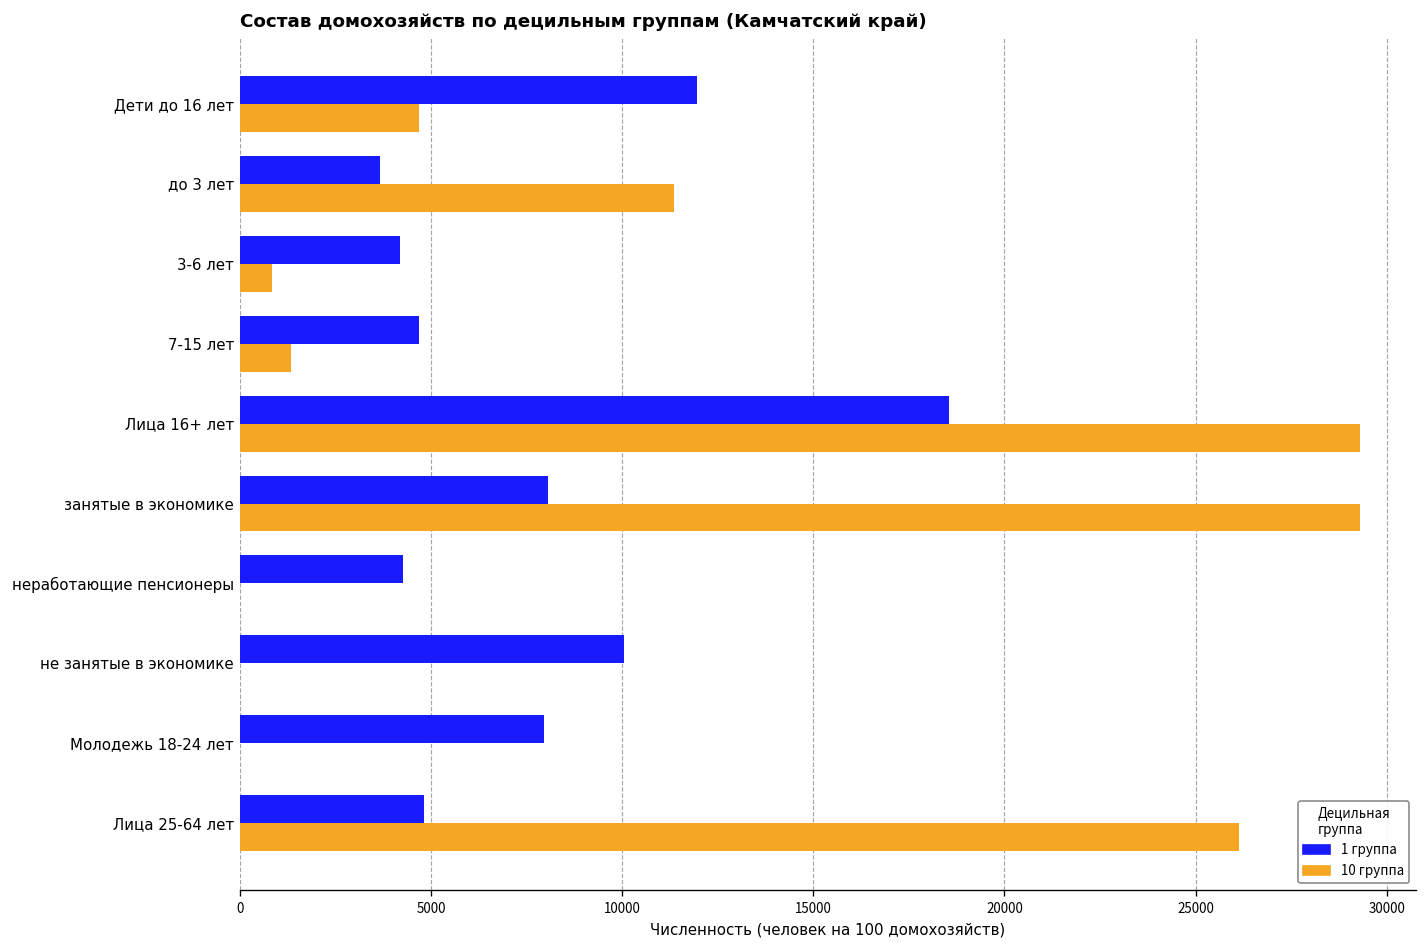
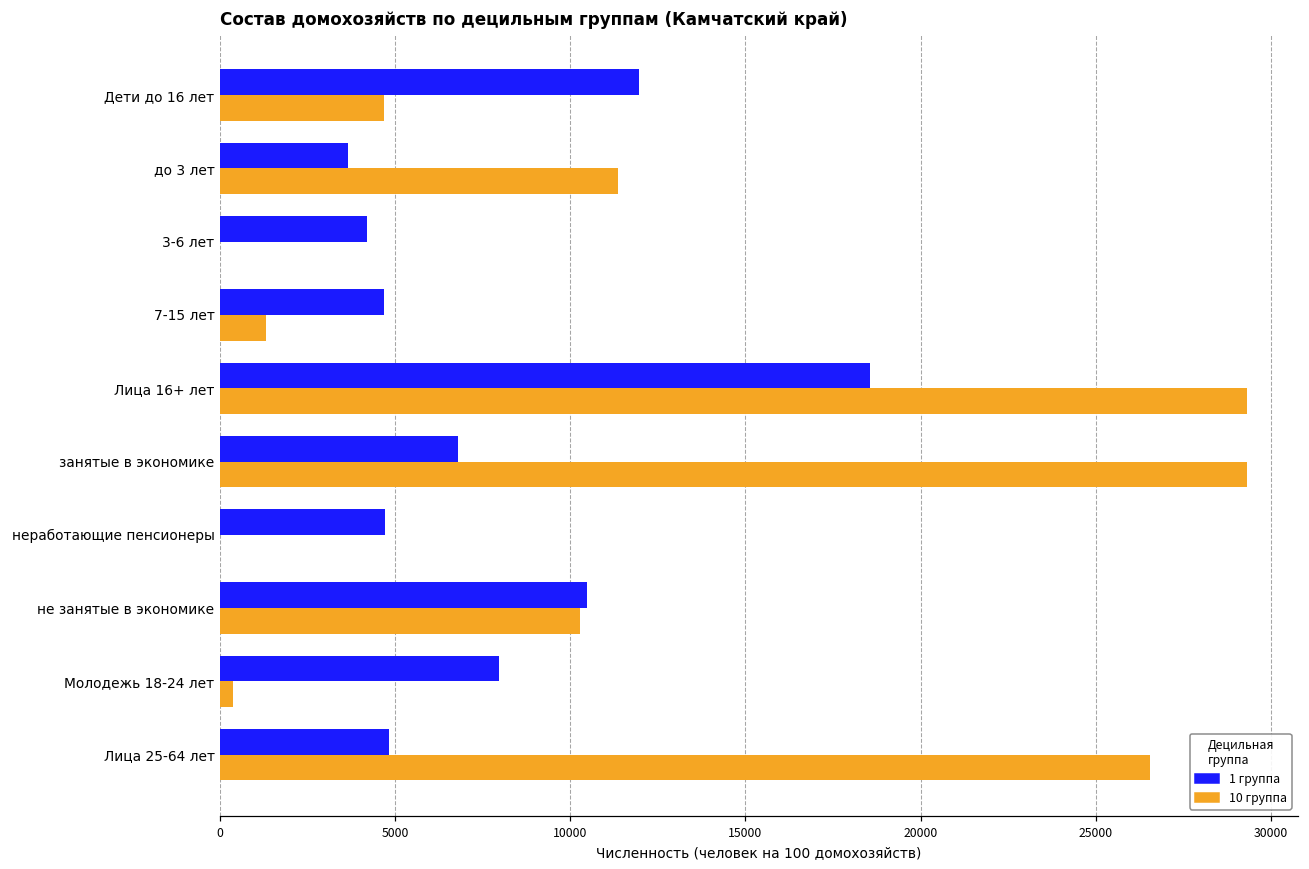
10 группа, 3-6 лет: 800 -> 0
1 группа, занятые в экономике: 8100 -> 6800
1 группа, неработающие пенсионеры: 4300 -> 4700
1 группа, не занятые в экономике: 10100 -> 10500
10 группа, не занятые в экономике: 0 -> 10300
10 группа, Молодежь 18-24 лет: 0 -> 400
10 группа, Лица 25-64 лет: 26100 -> 26500
